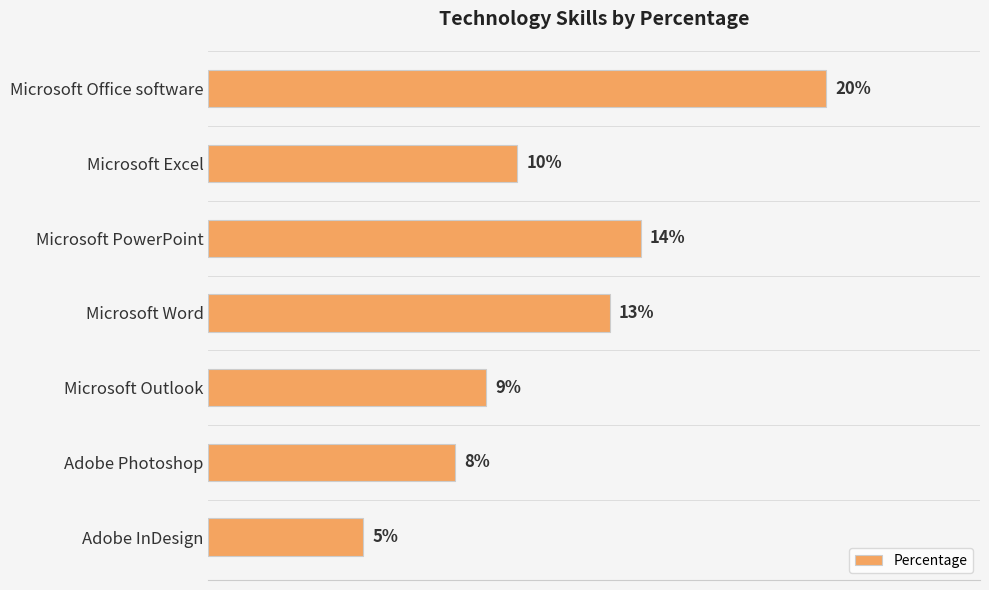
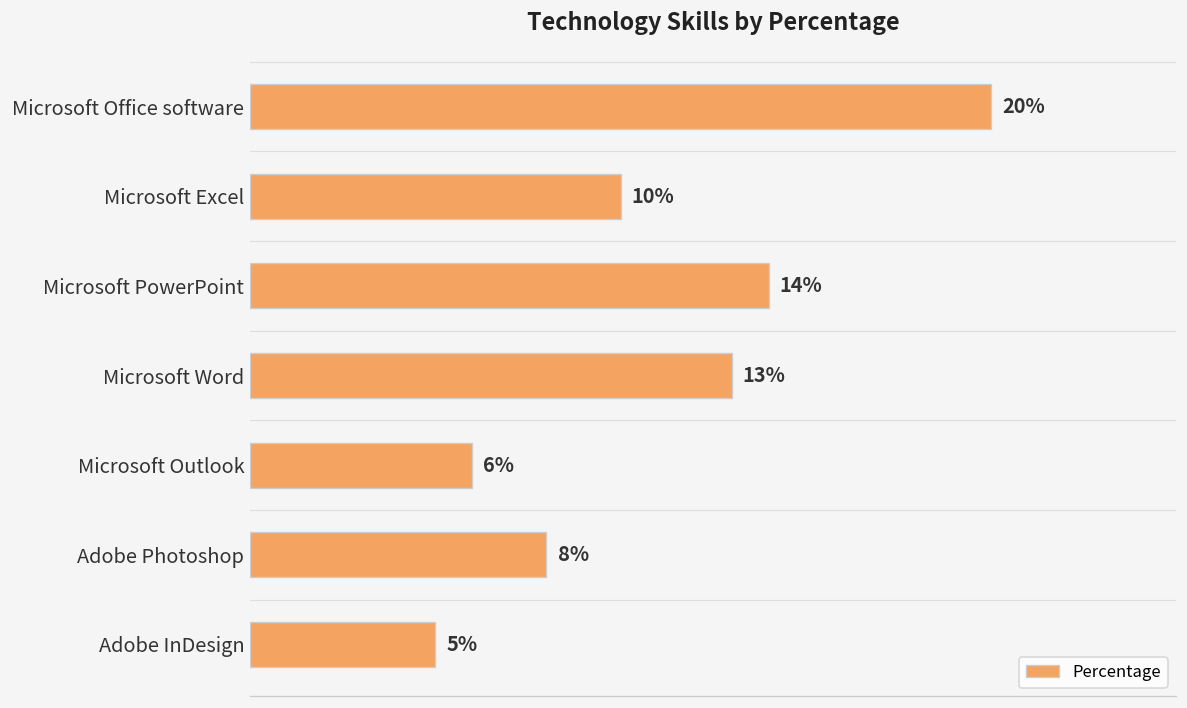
Microsoft Outlook: 9% -> 6%
